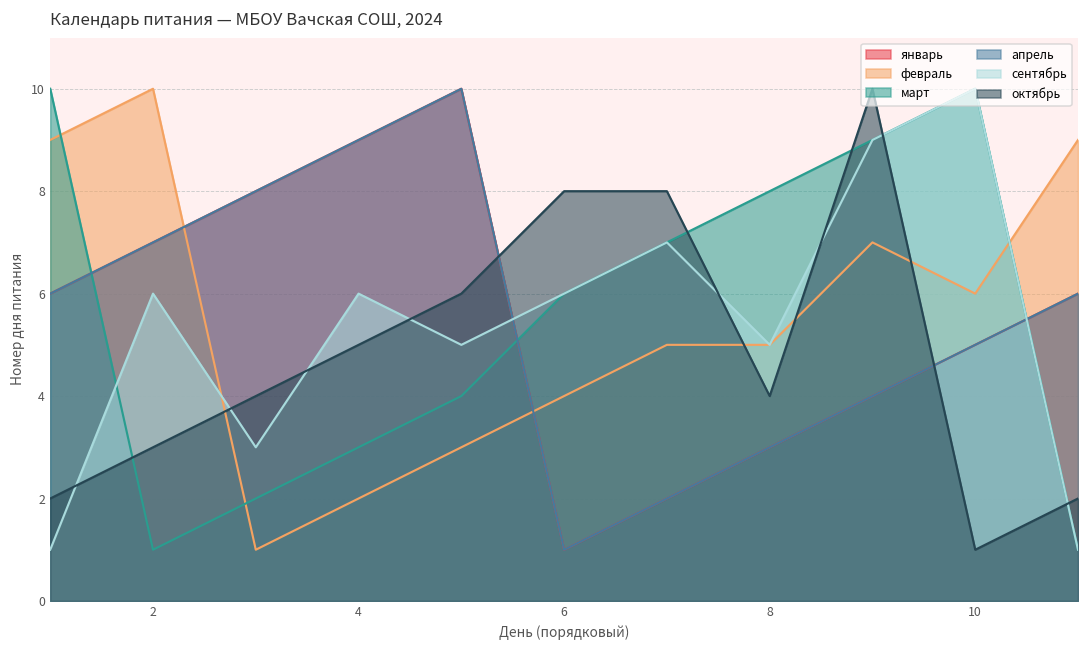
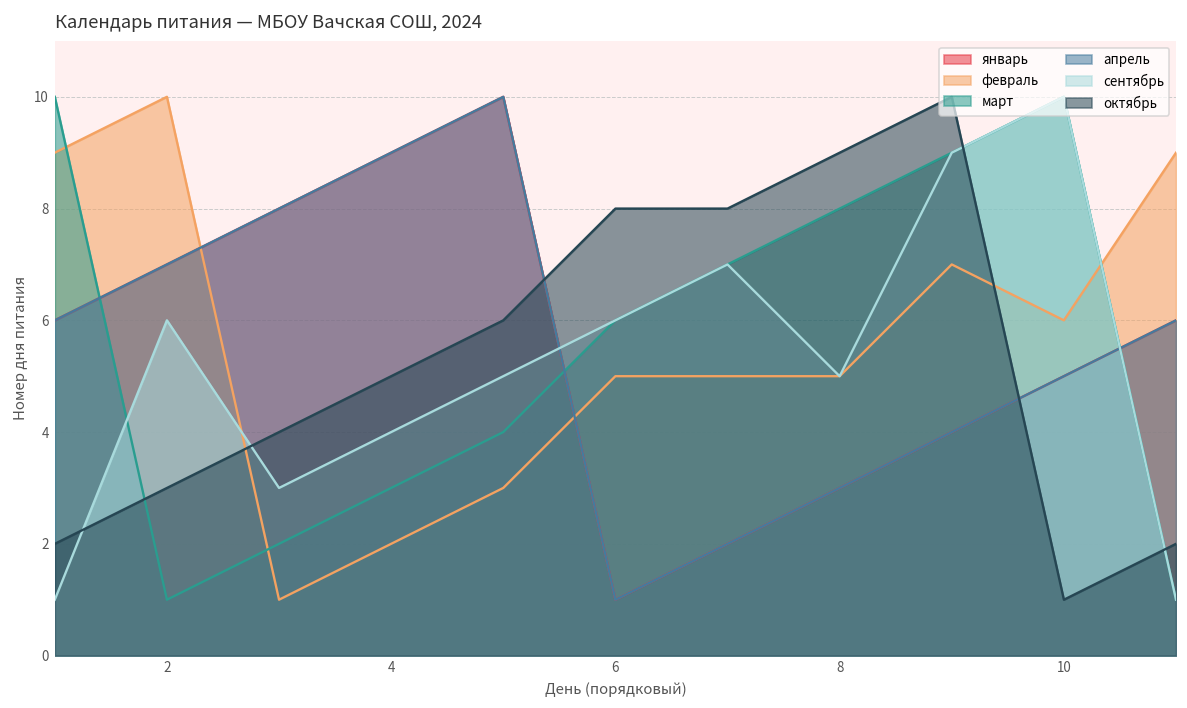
сентябрь, 4: 6 -> 4
февраль, 6: 4 -> 5
октябрь, 8: 4 -> 9
